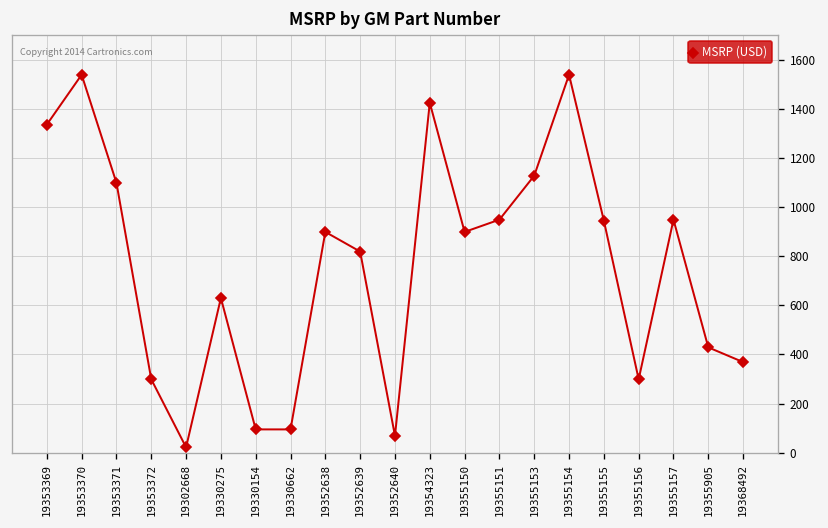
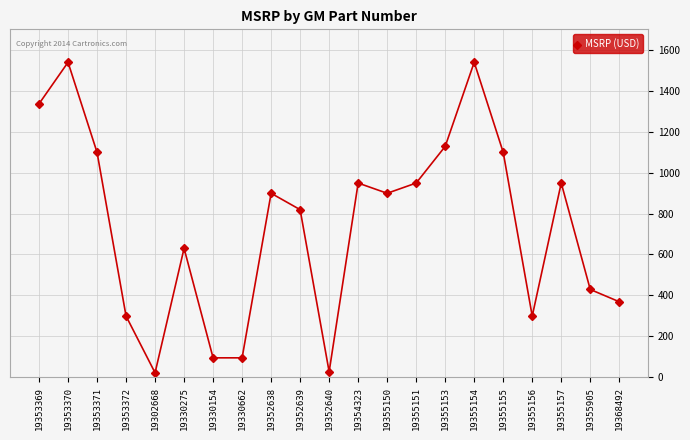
19352640: 70 -> 30
19354323: 1430 -> 950
19355155: 950 -> 1100
